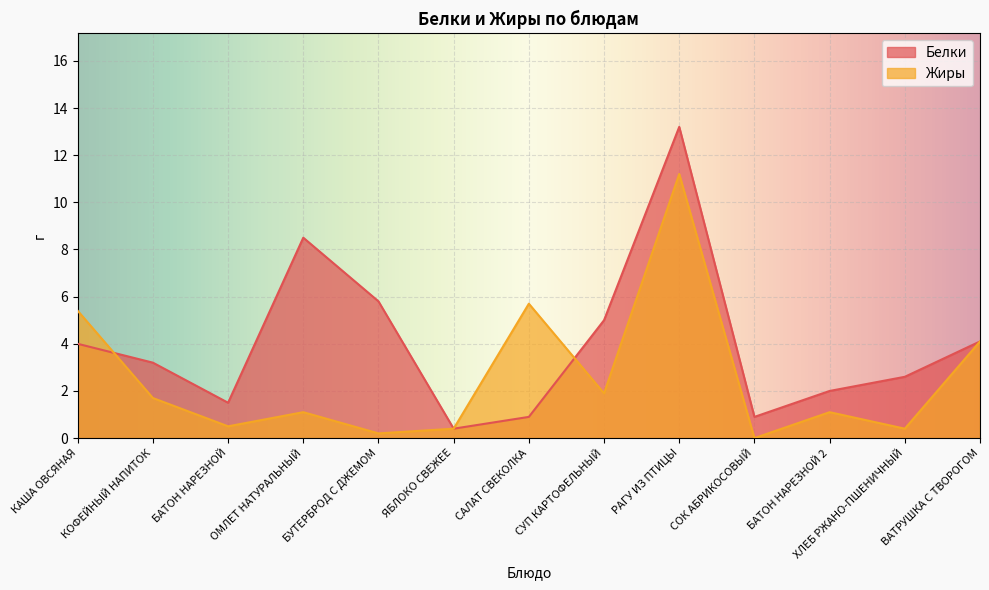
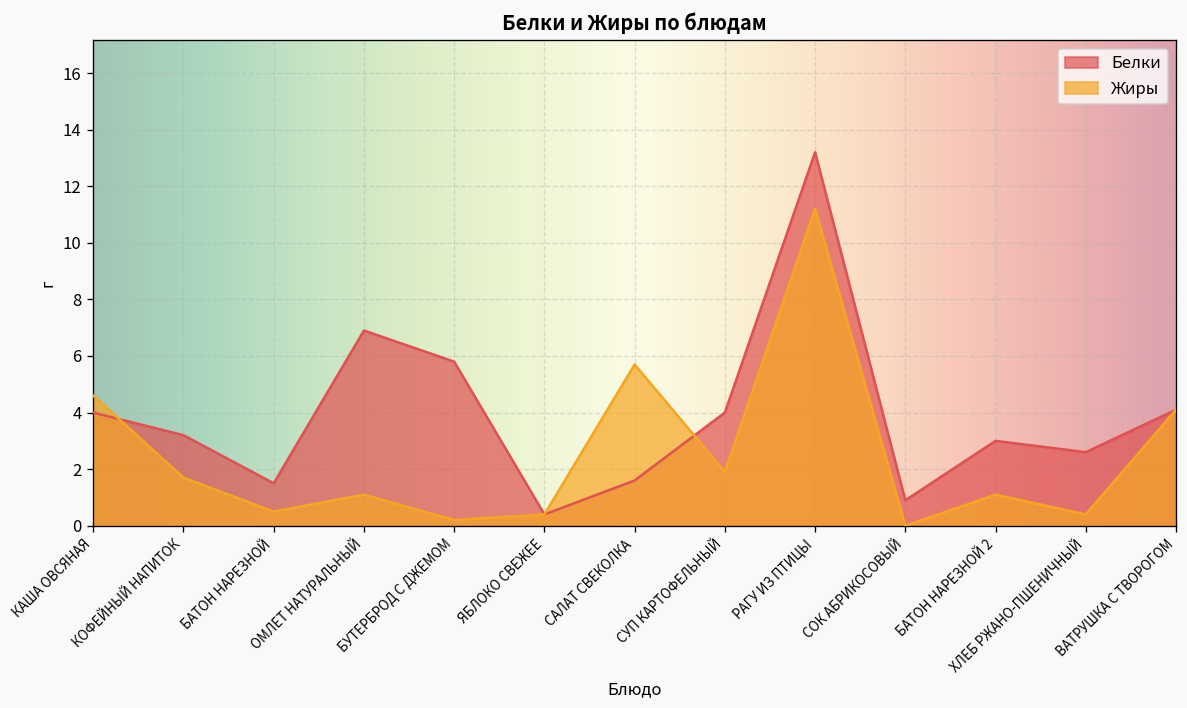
Жиры, КАША ОВСЯНАЯ: 5.4 -> 4.6
Белки, ОМЛЕТ НАТУРАЛЬНЫЙ: 8.5 -> 6.9
Белки, САЛАТ СВЕКОЛКА: 0.9 -> 1.6
Белки, СУП КАРТОФЕЛЬНЫЙ: 5 -> 4
Белки, БАТОН НАРЕЗНОЙ 2: 2 -> 3
